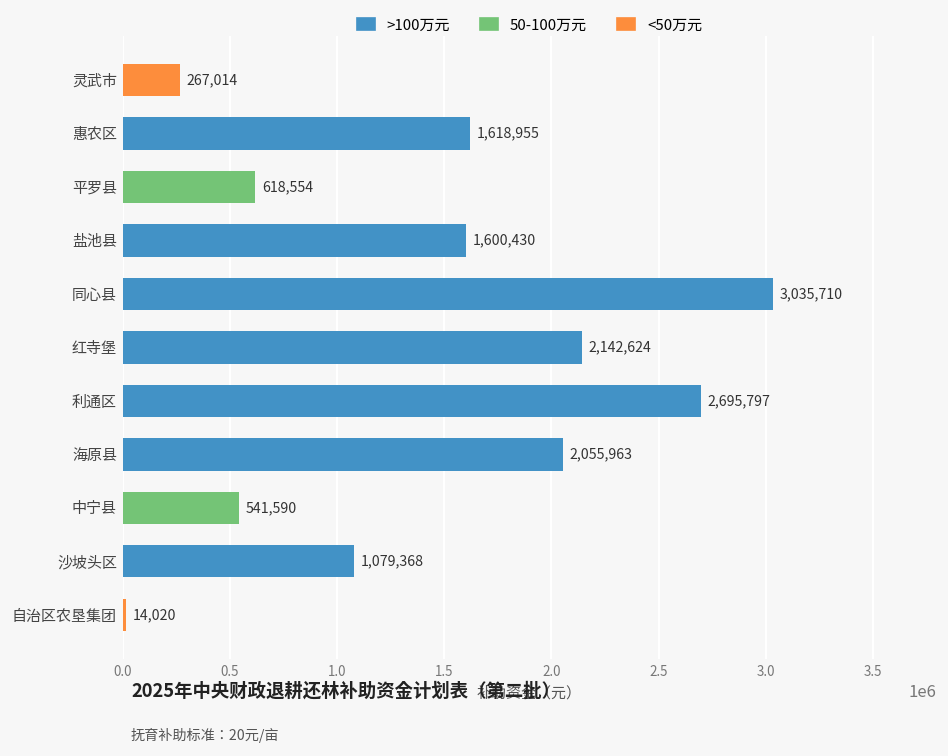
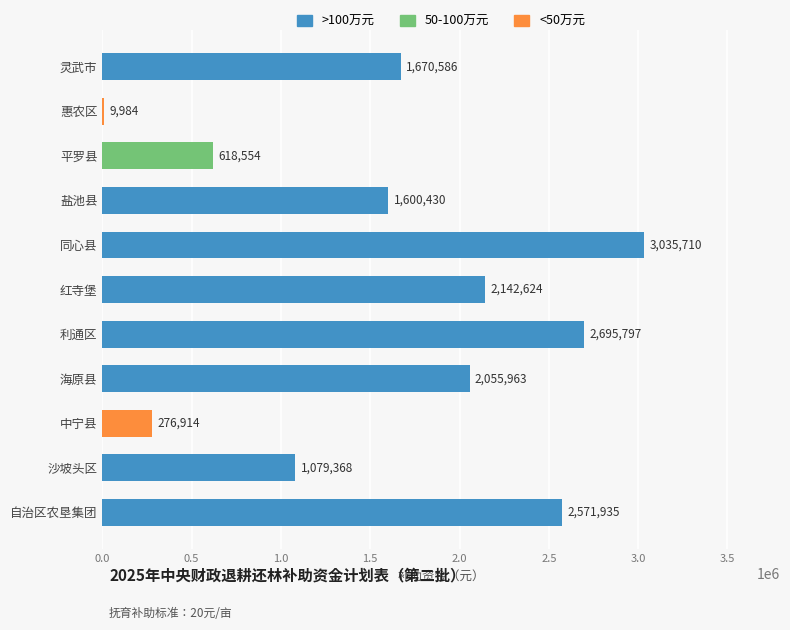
灵武市: 267,014 -> 1,670,586
惠农区: 1,618,955 -> 9,984
中宁县: 541,590 -> 276,914
自治区农垦集团: 14,020 -> 2,571,935
